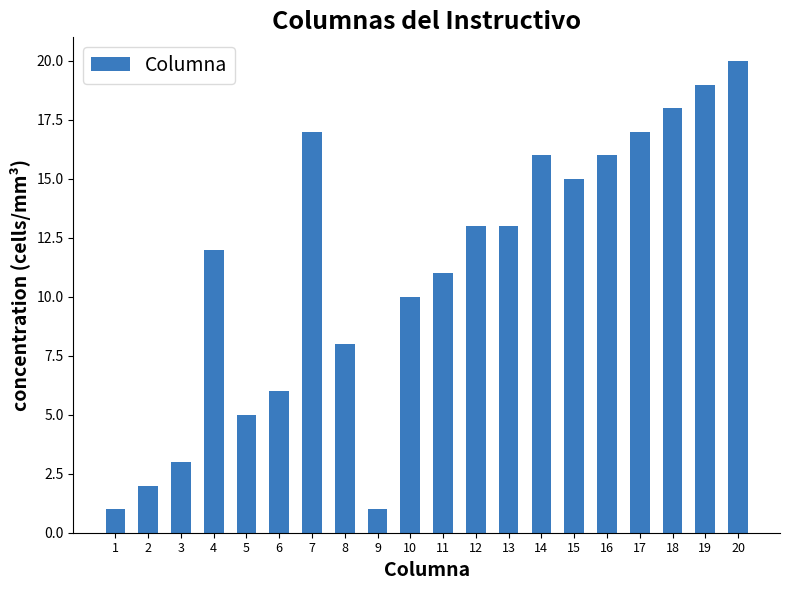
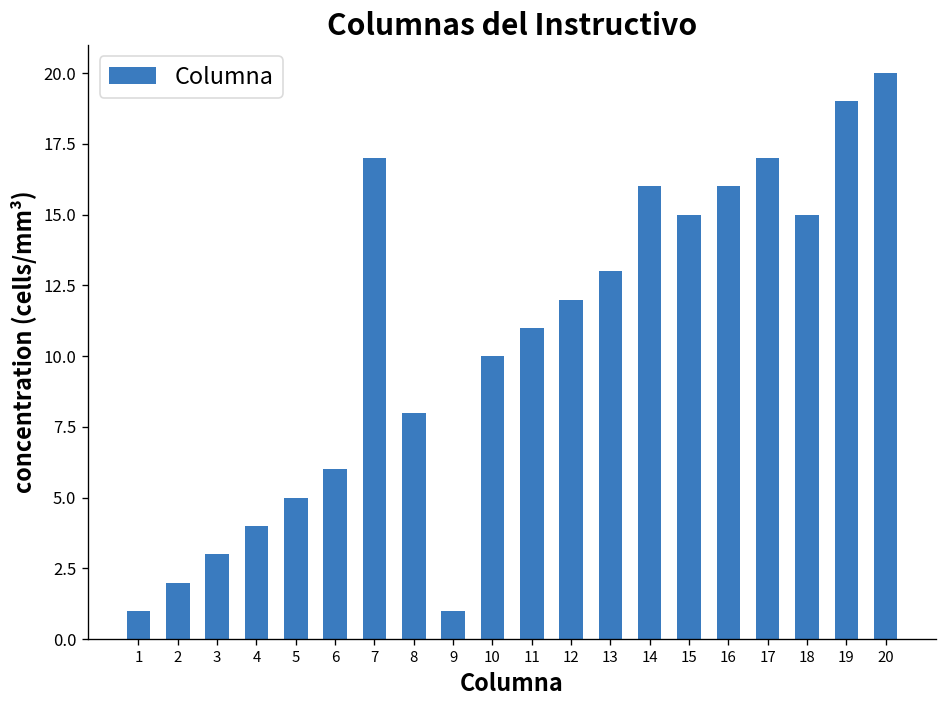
4: 12 -> 4
12: 13 -> 12
18: 18 -> 15
